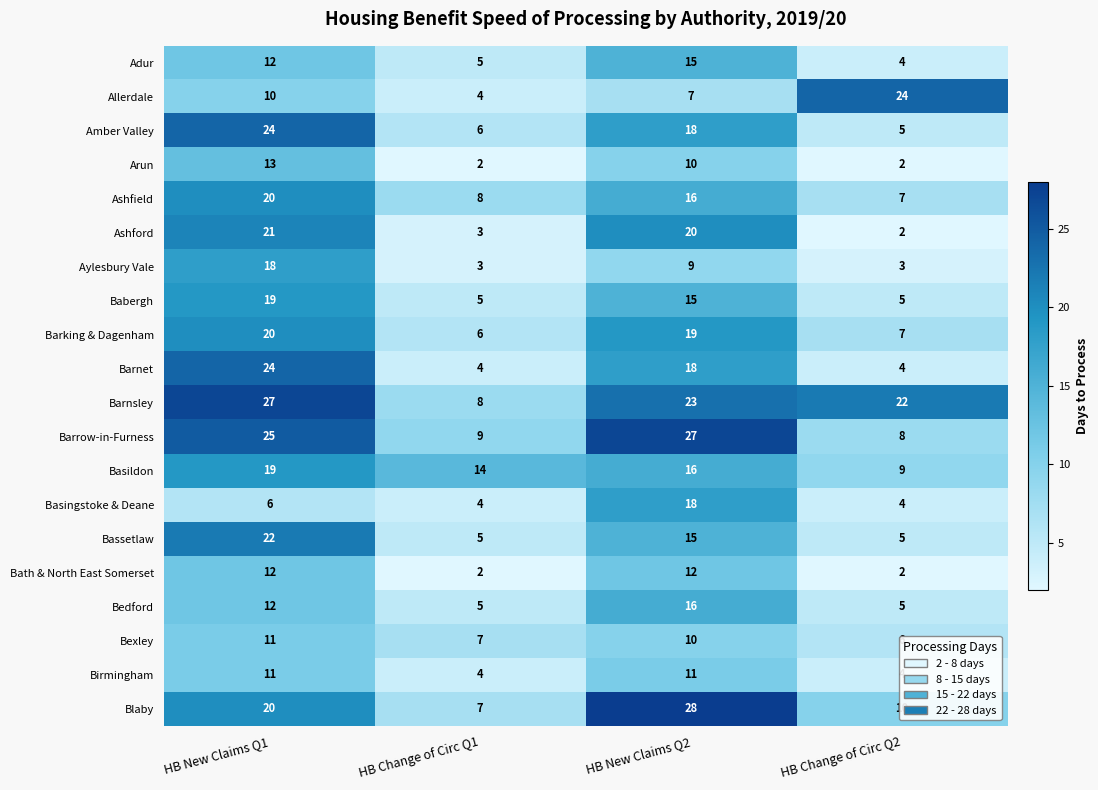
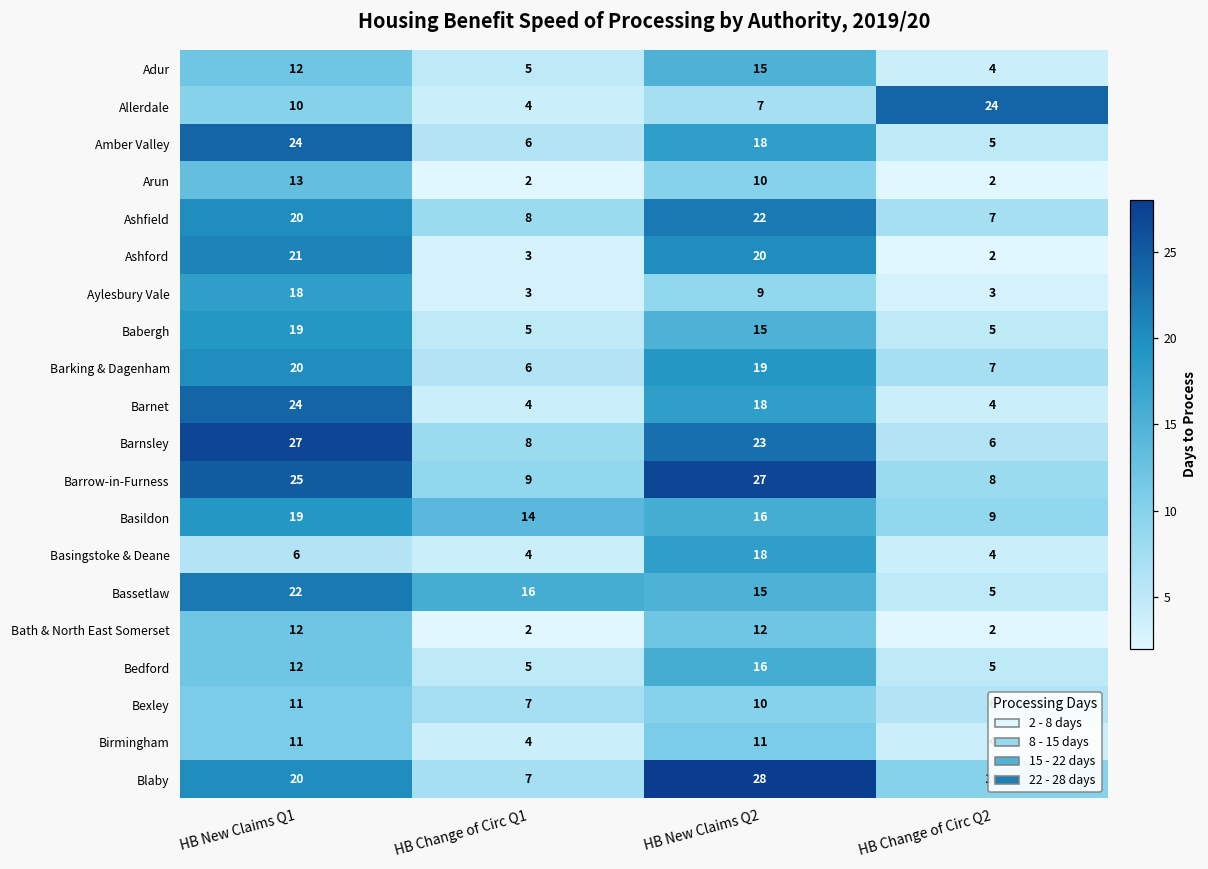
Ashfield, HB New Claims Q2: 16 -> 22
Barnsley, HB Change of Circ Q2: 22 -> 6
Bassetlaw, HB Change of Circ Q1: 5 -> 16
